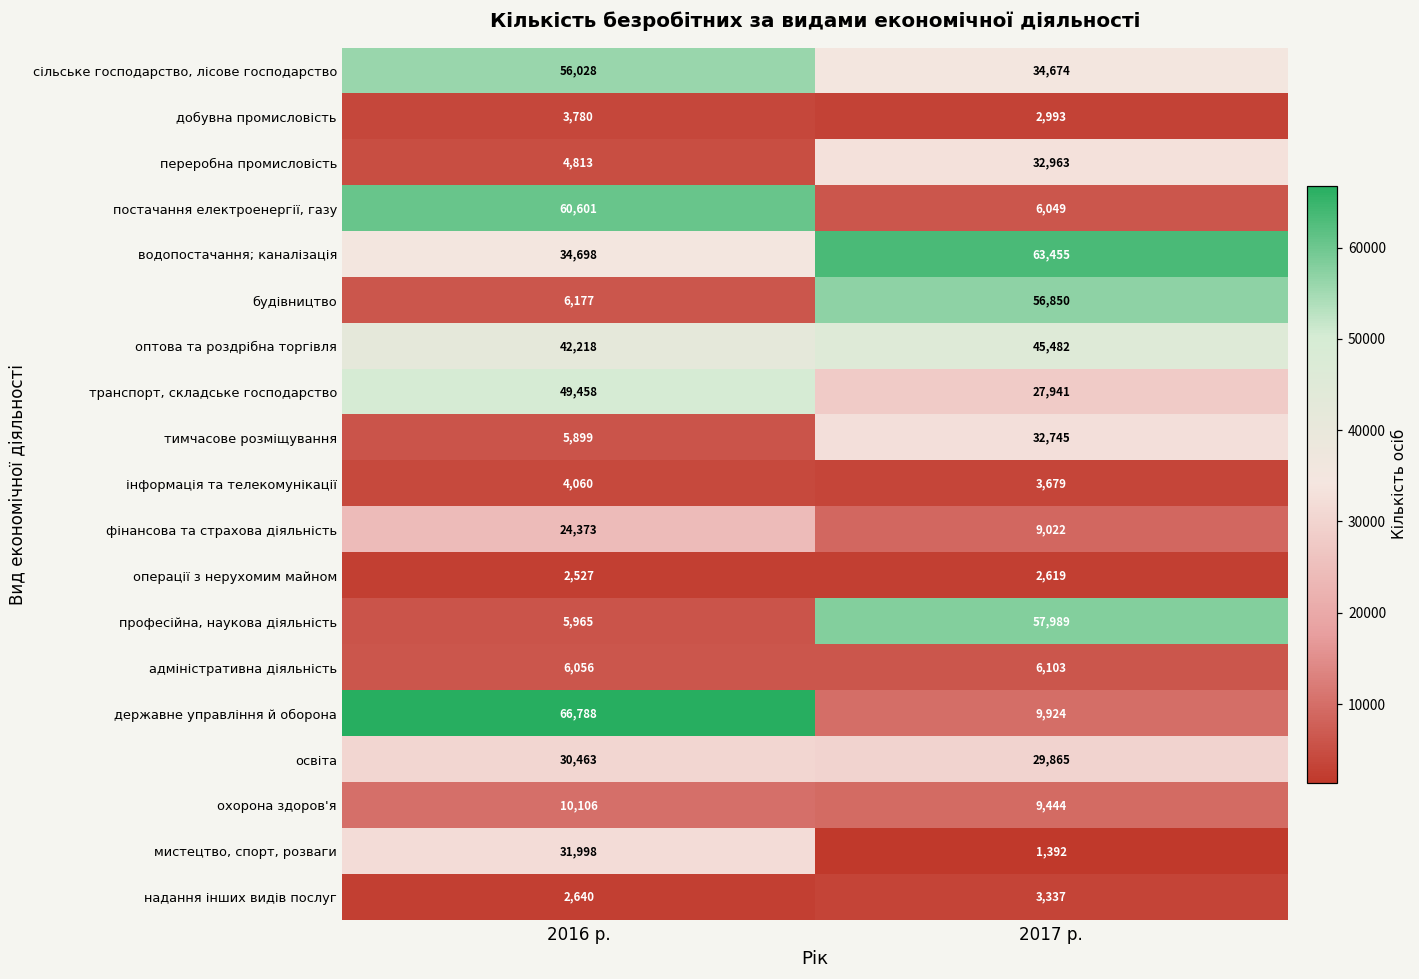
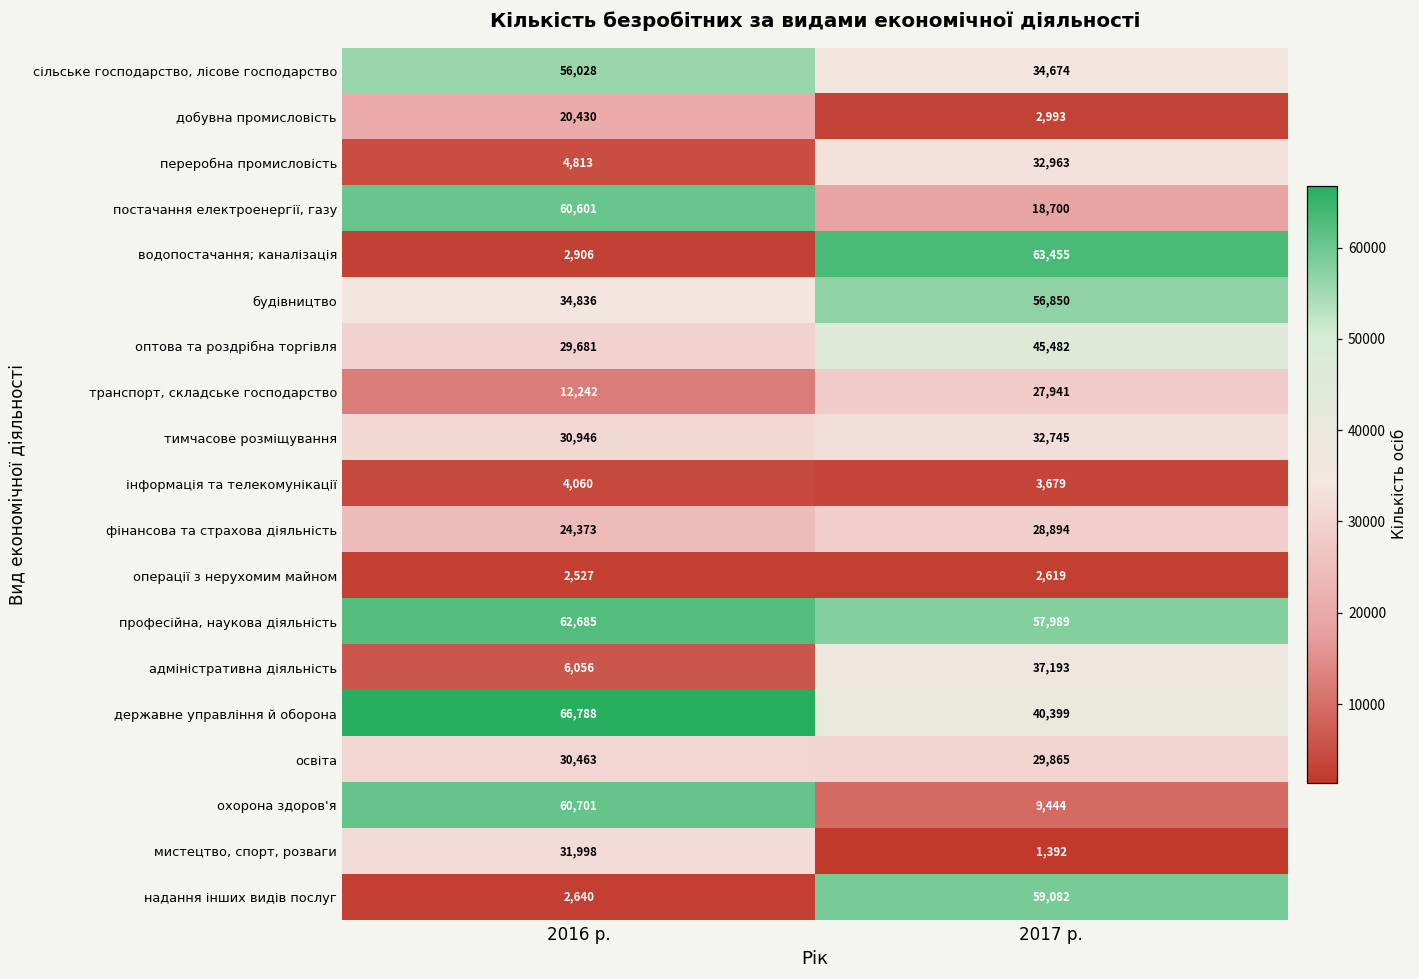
добувна промисловість, 2016 р.: 3,780 -> 20,430
постачання електроенергії, газу, 2017 р.: 6,049 -> 18,700
водопостачання; каналізація, 2016 р.: 34,698 -> 2,906
будівництво, 2016 р.: 6,177 -> 34,836
оптова та роздрібна торгівля, 2016 р.: 42,218 -> 29,681
транспорт, складське господарство, 2016 р.: 49,458 -> 12,242
тимчасове розміщування, 2016 р.: 5,899 -> 30,946
фінансова та страхова діяльність, 2017 р.: 9,022 -> 28,894
професійна, наукова діяльність, 2016 р.: 5,965 -> 62,685
адміністративна діяльність, 2017 р.: 6,103 -> 37,193
державне управління й оборона, 2017 р.: 9,924 -> 40,399
охорона здоров'я, 2016 р.: 10,106 -> 60,701
надання інших видів послуг, 2017 р.: 3,337 -> 59,082
